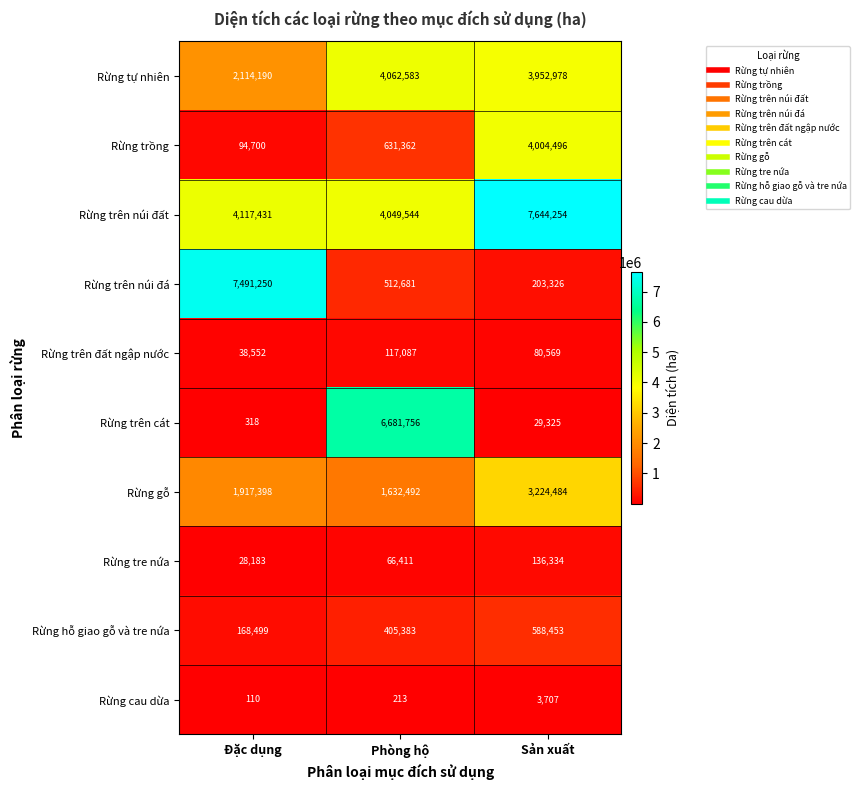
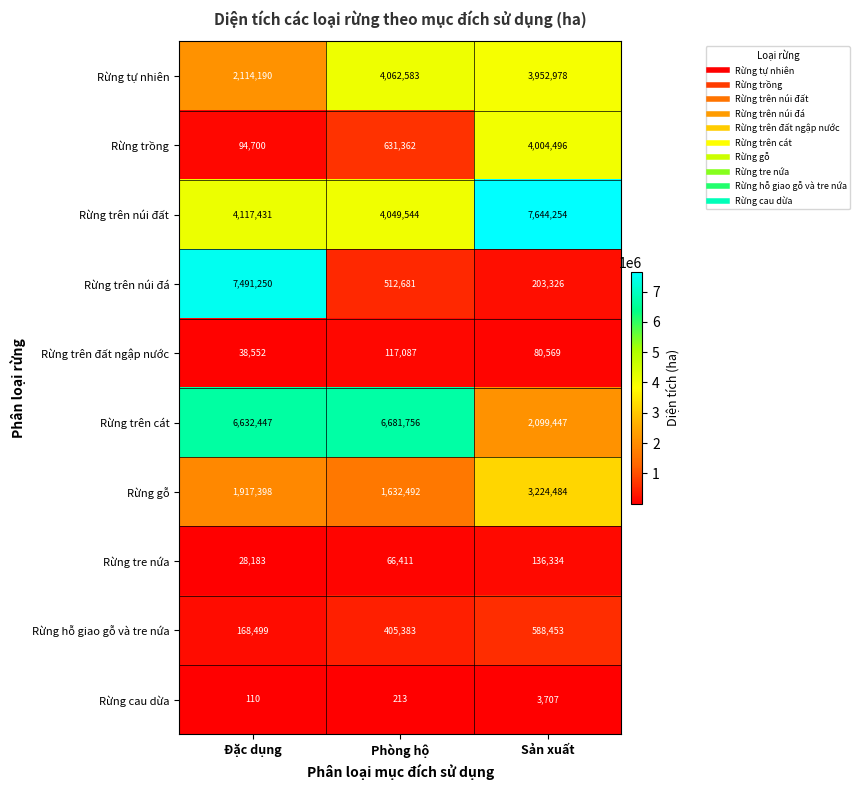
Rừng trên cát, Đặc dụng: 318 -> 6,632,447
Rừng trên cát, Sản xuất: 29,325 -> 2,099,447
